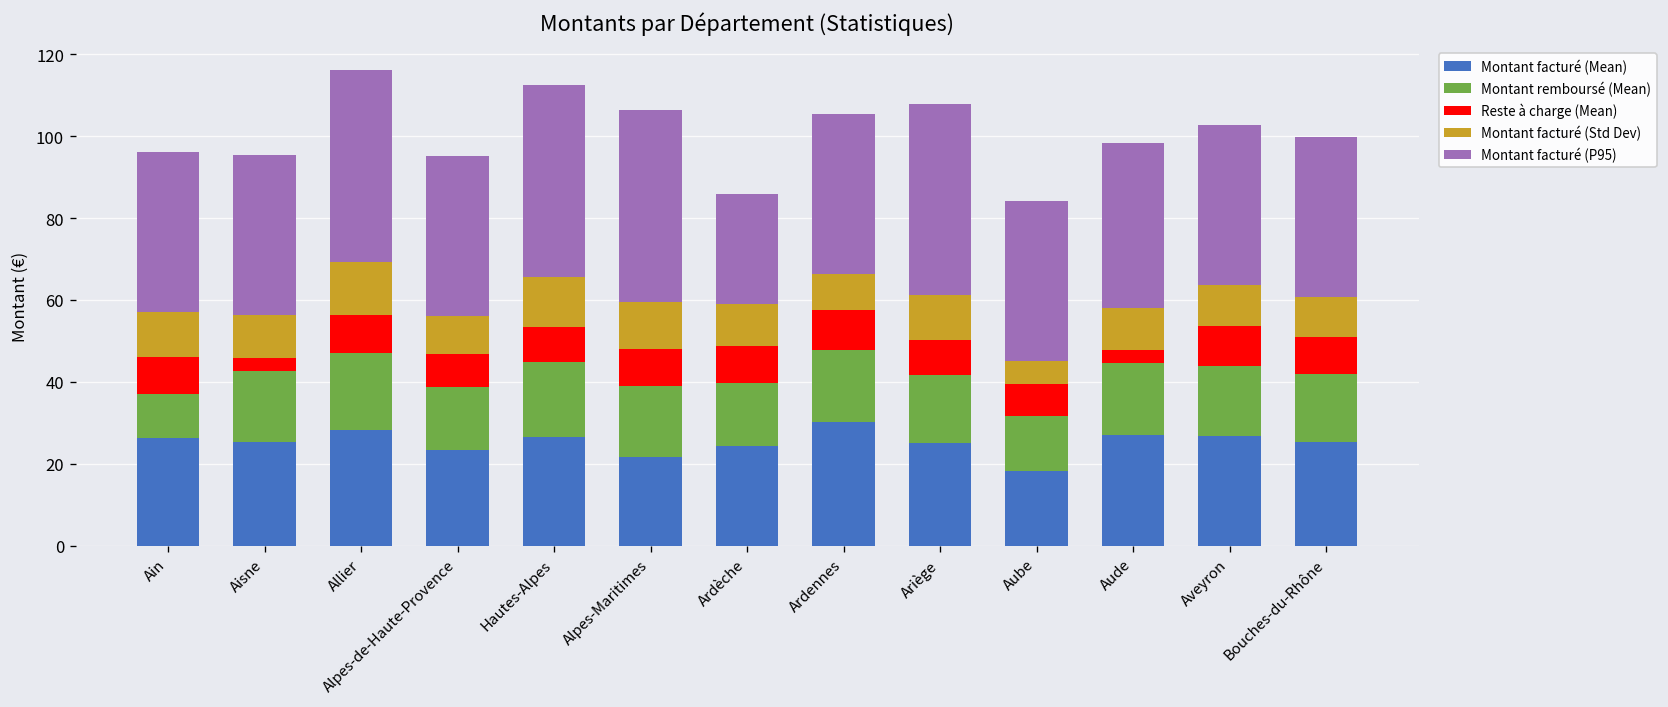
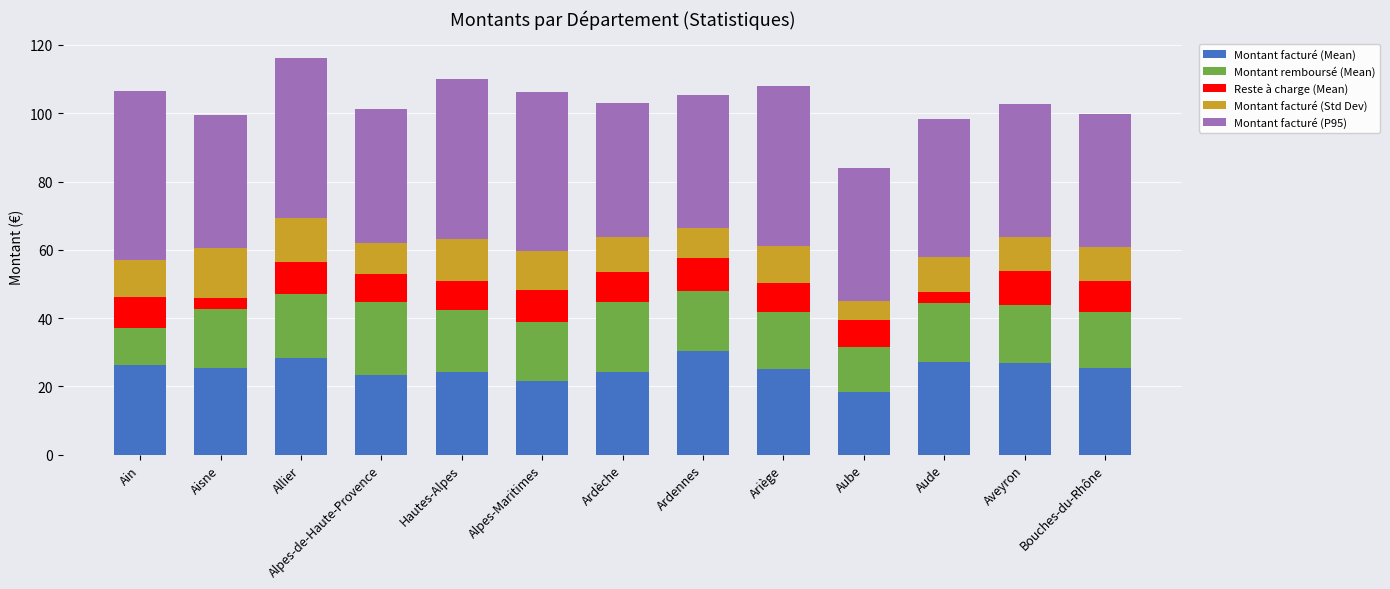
Montant facturé (P95), Ain: 39 -> 49
Montant facturé (Std Dev), Aisne: 11 -> 15
Montant remboursé (Mean), Alpes-de-Haute-Provence: 15 -> 21
Montant facturé (Mean), Hautes-Alpes: 27 -> 24
Montant remboursé (Mean), Ardèche: 15 -> 20
Montant facturé (P95), Ardèche: 27 -> 39
